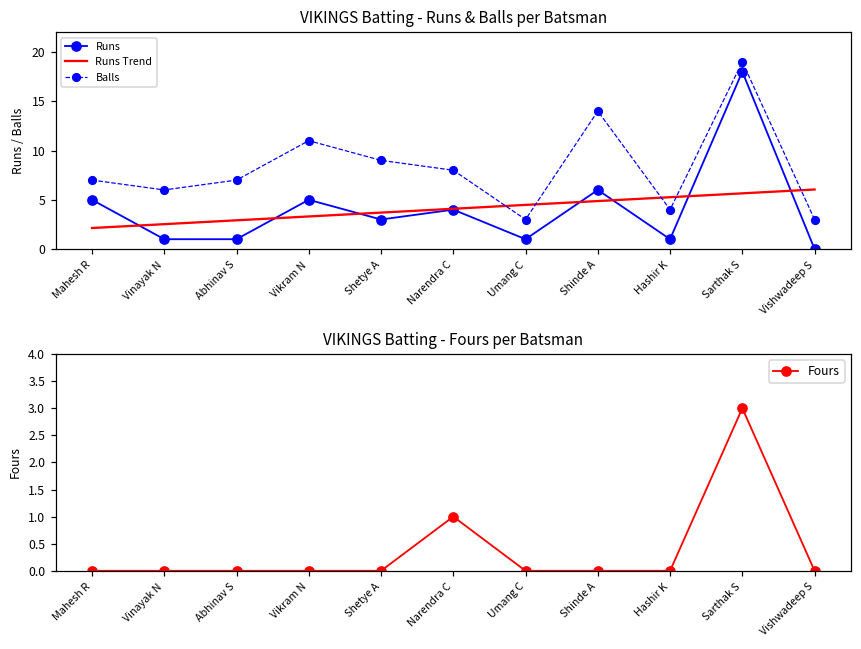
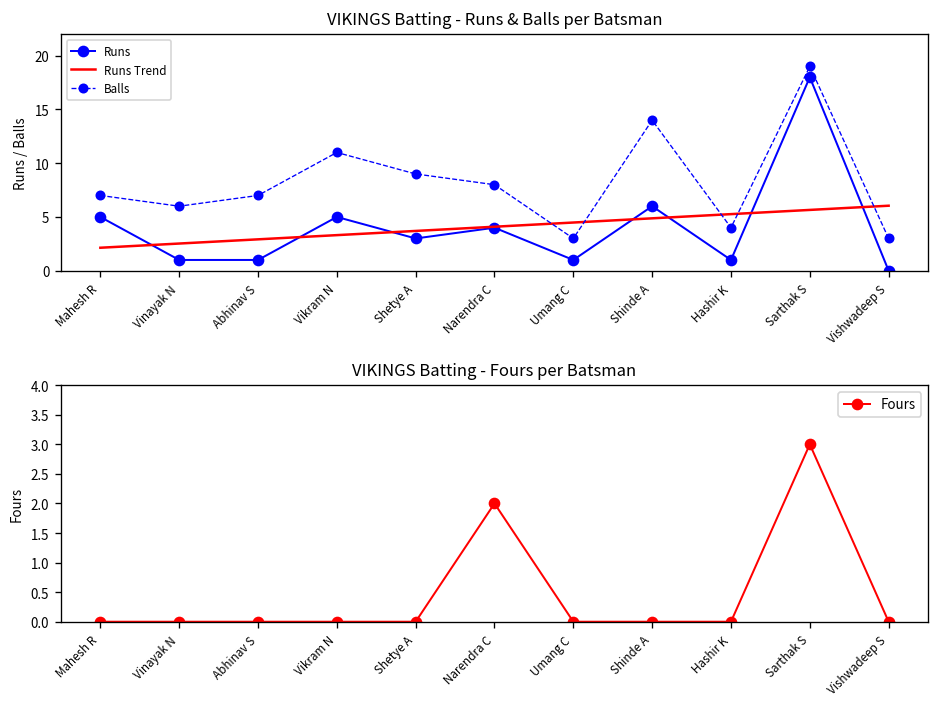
VIKINGS Batting - Fours per Batsman, Narendra C: 1 -> 2
